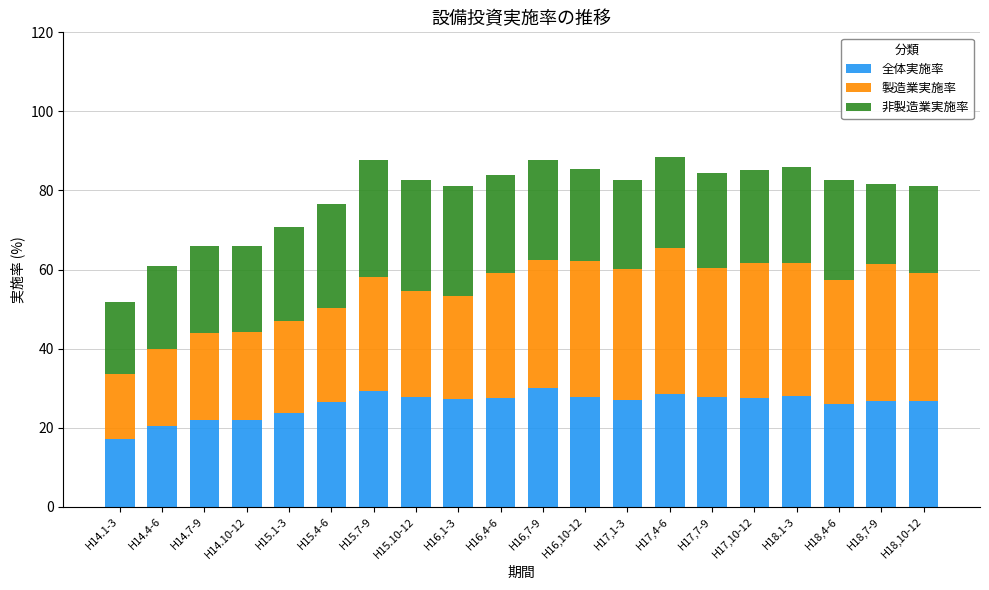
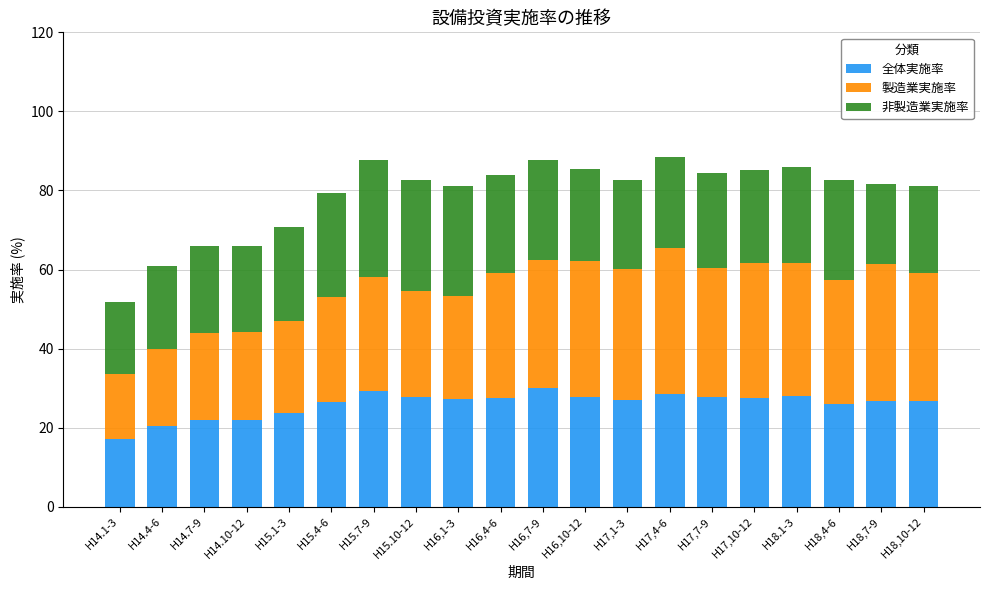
製造業実施率, H15.4-6: 24 -> 27
